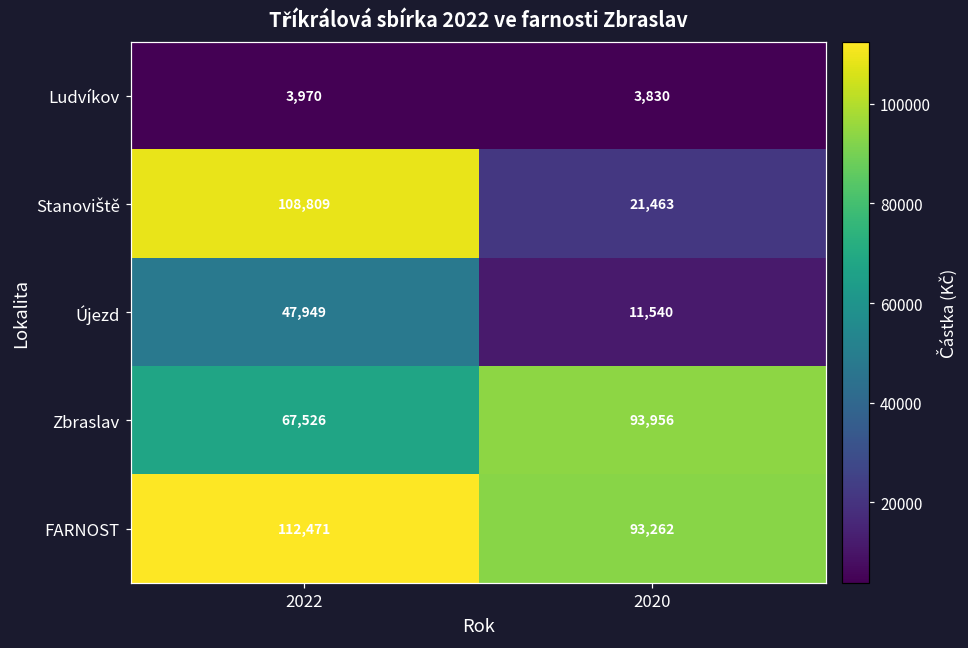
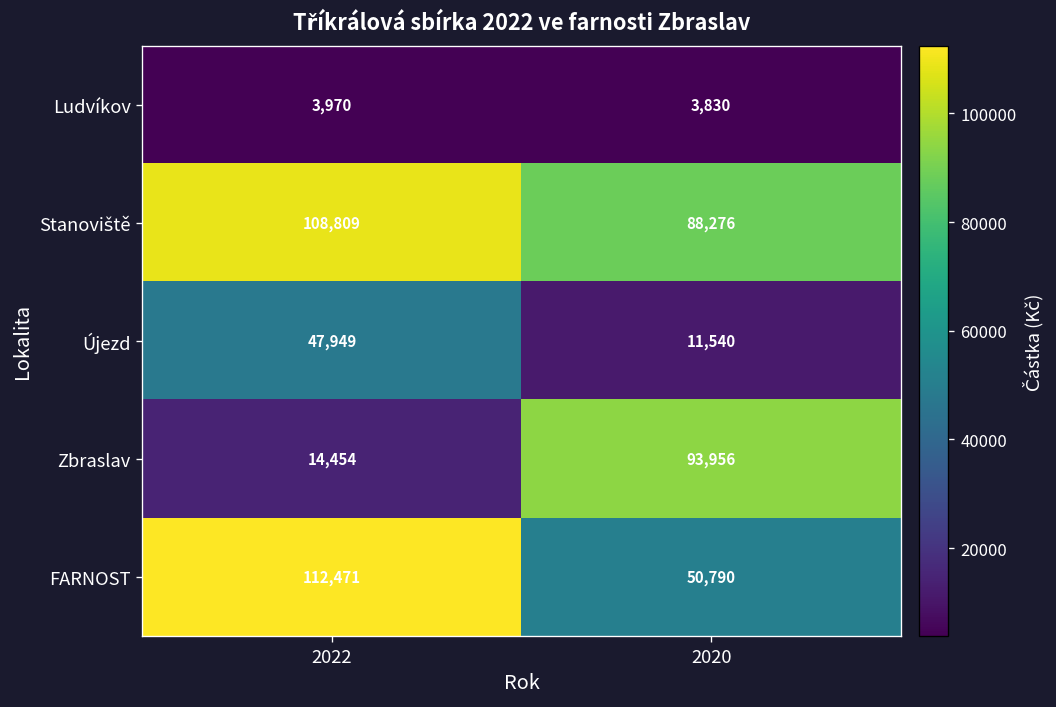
Stanoviště, 2020: 21,463 -> 88,276
Zbraslav, 2022: 67,526 -> 14,454
FARNOST, 2020: 93,262 -> 50,790
